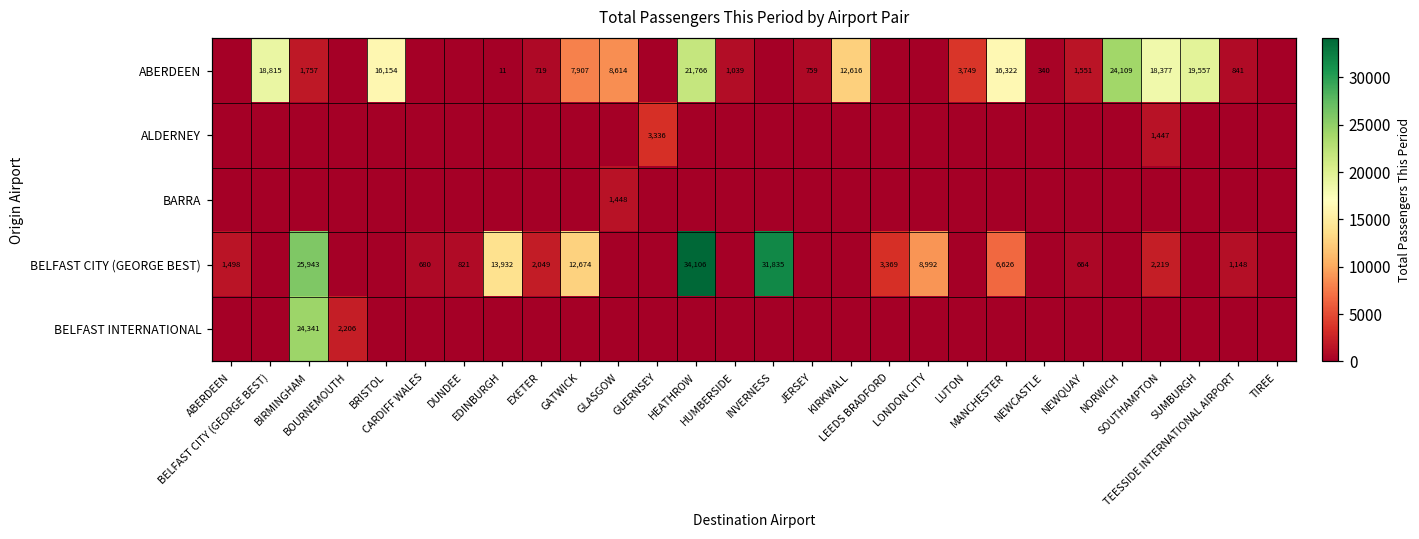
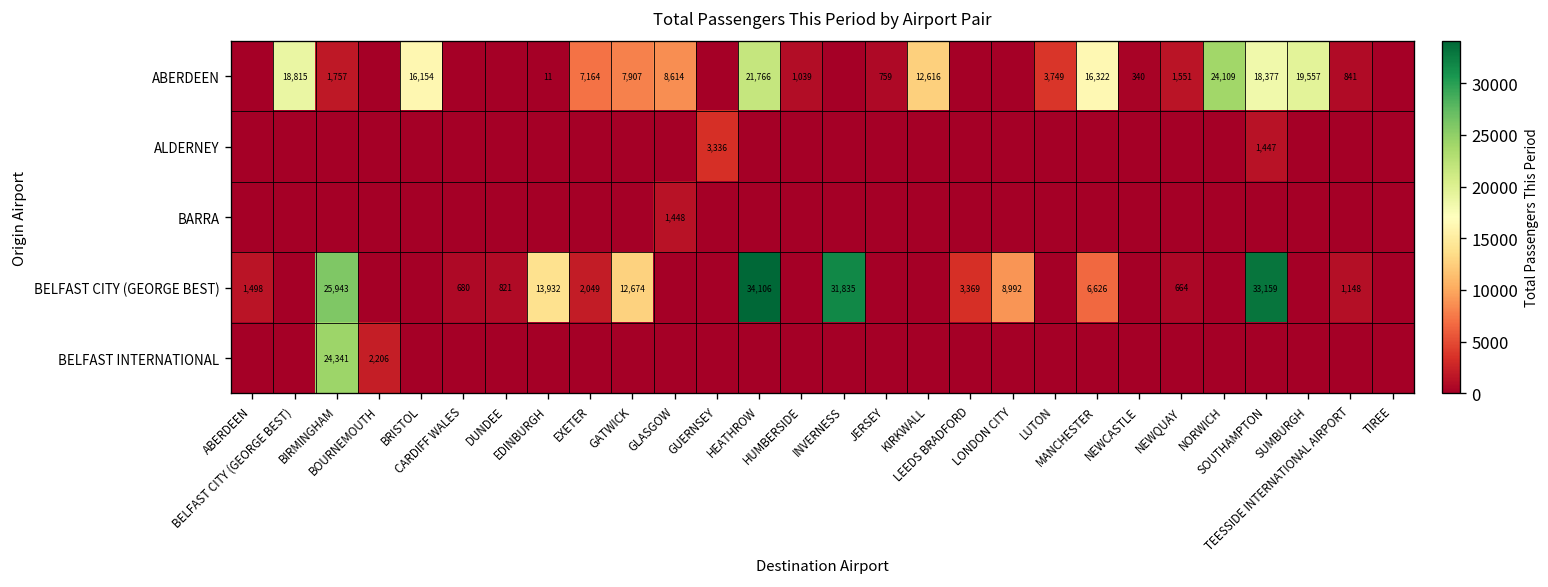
ABERDEEN, EXETER: 719 -> 7,164
BELFAST CITY (GEORGE BEST), SOUTHAMPTON: 2,219 -> 33,159
